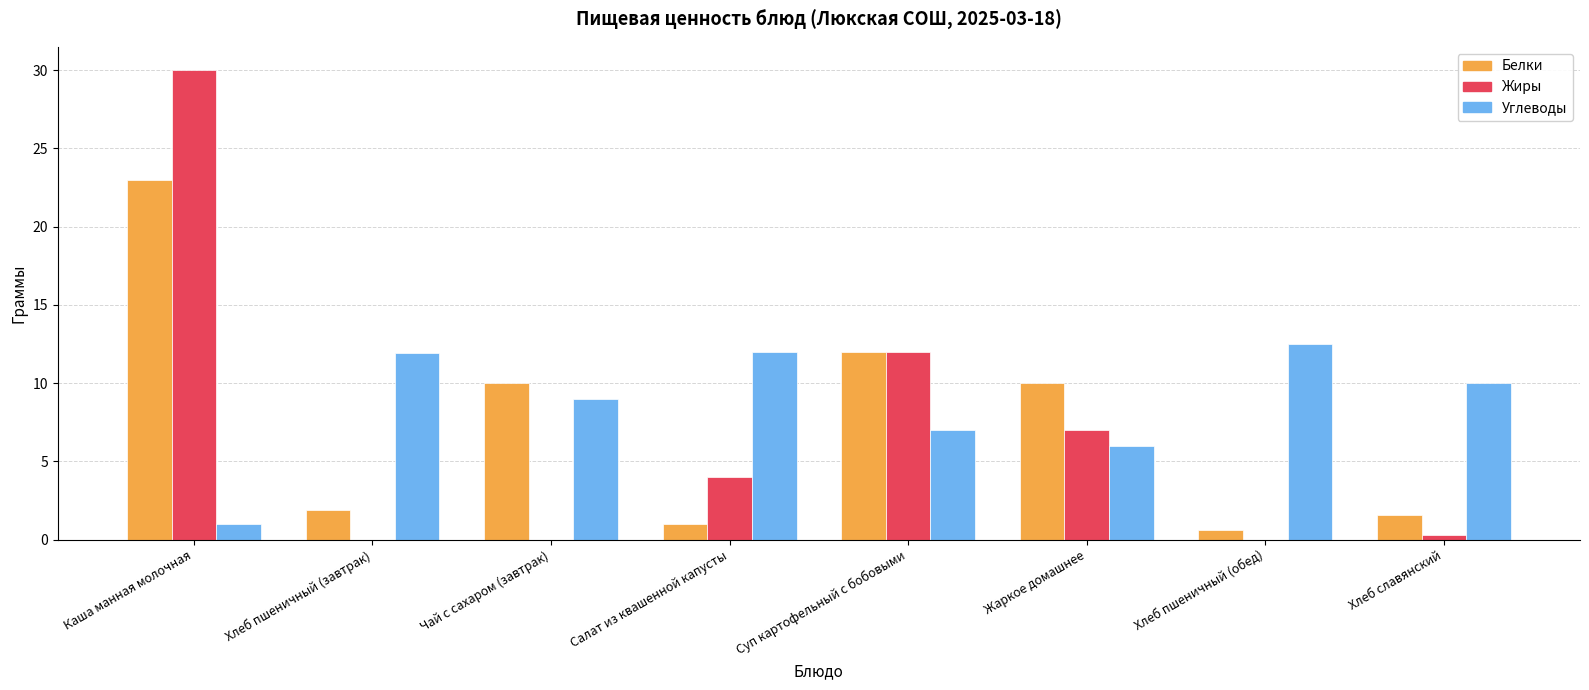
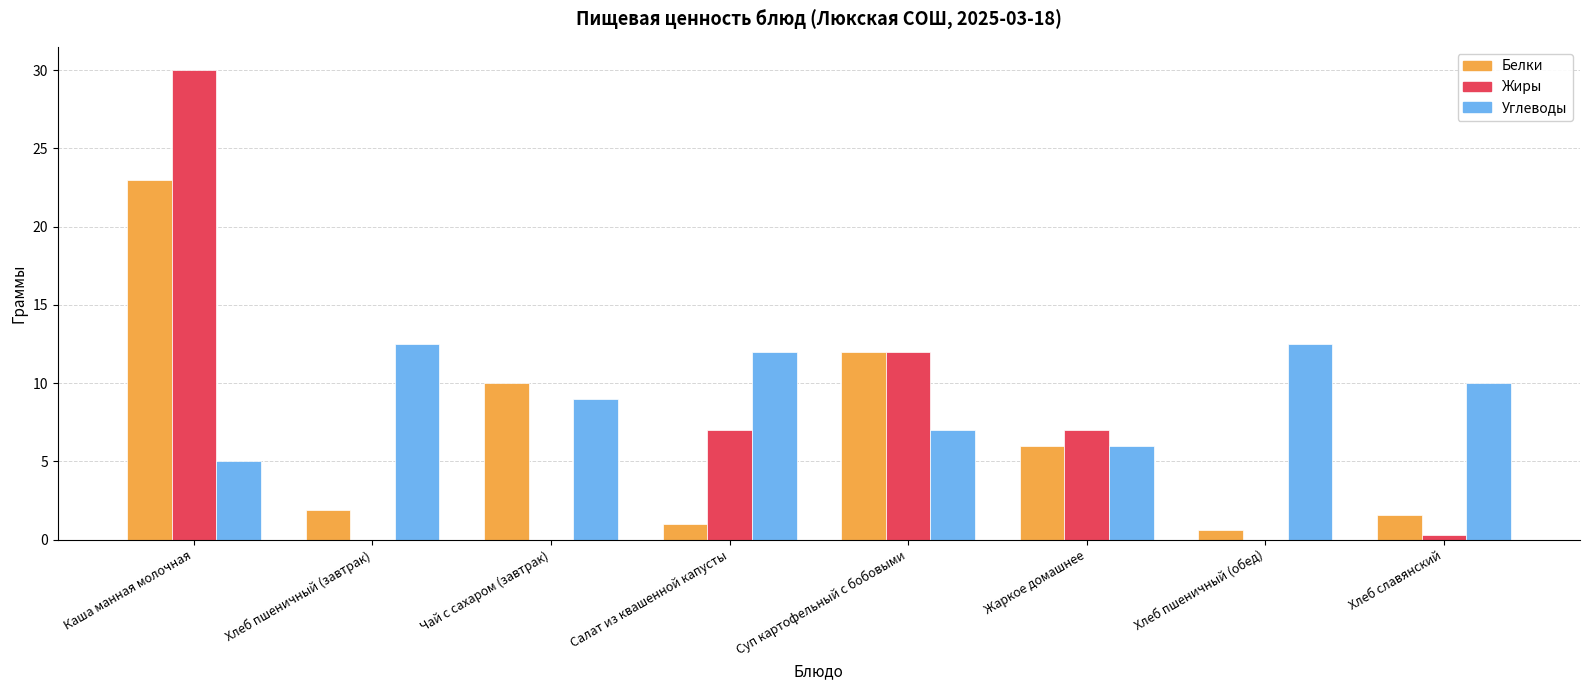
Углеводы, Каша манная молочная: 1 -> 5
Углеводы, Хлеб пшеничный (завтрак): 11.9 -> 12.5
Жиры, Салат из квашенной капусты: 4 -> 7
Белки, Жаркое домашнее: 10 -> 6
